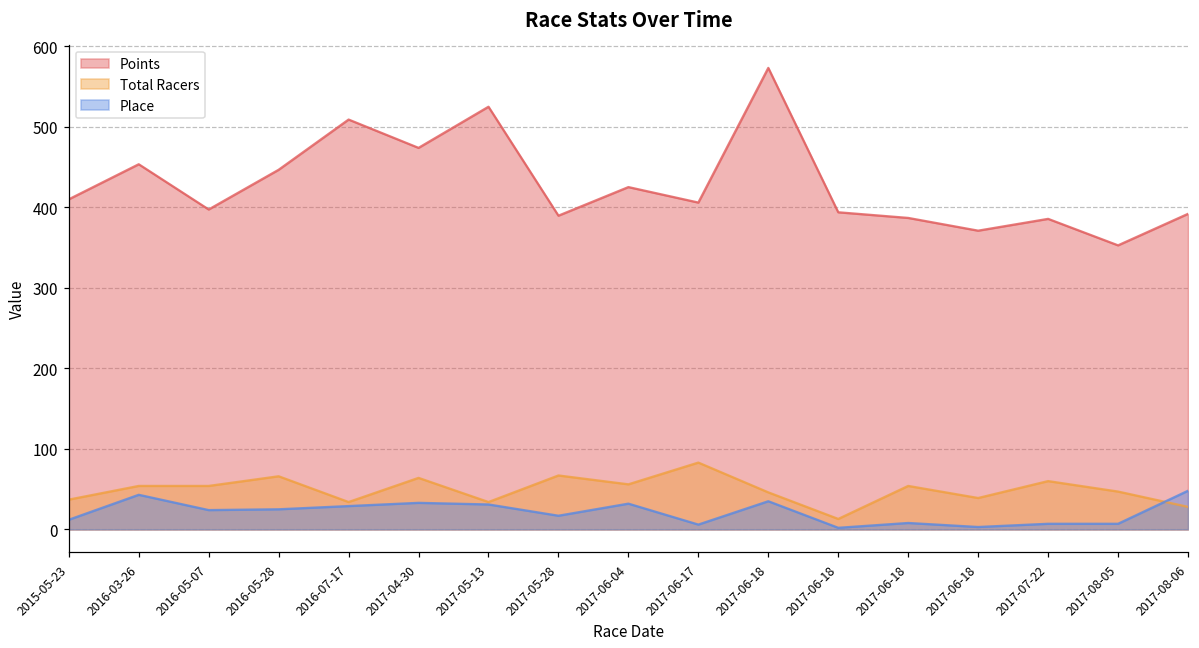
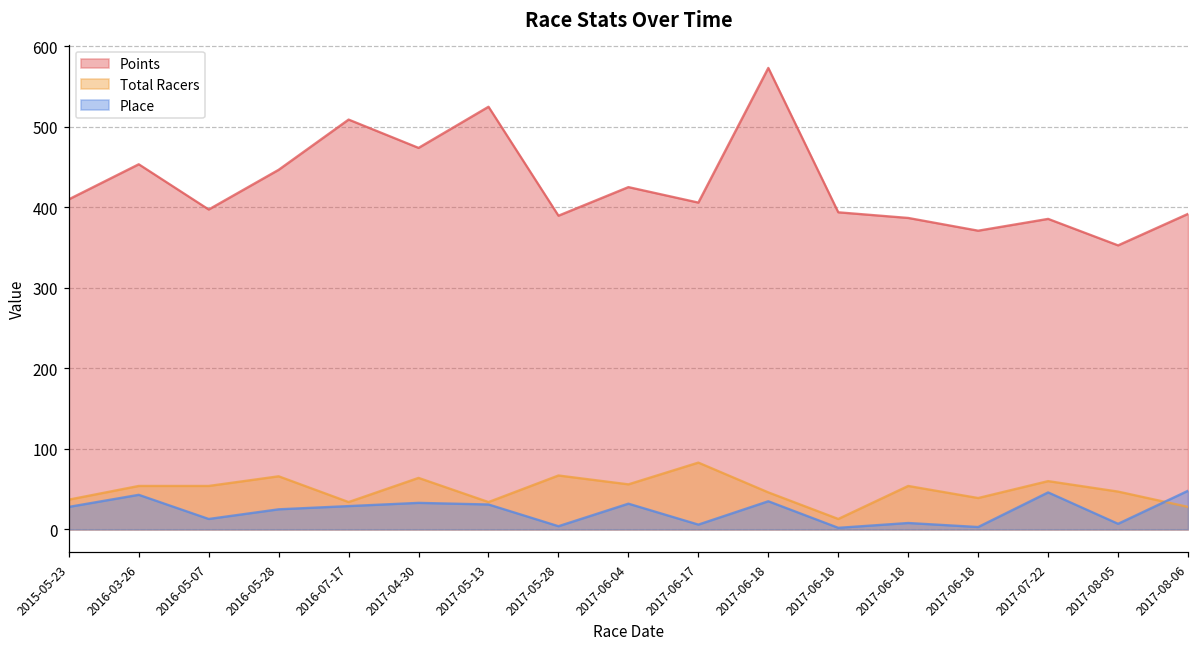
Place, 2015-05-23: 10 -> 30
Place, 2016-05-07: 20 -> 10
Place, 2017-05-28: 20 -> 0
Place, 2017-07-22: 10 -> 50
